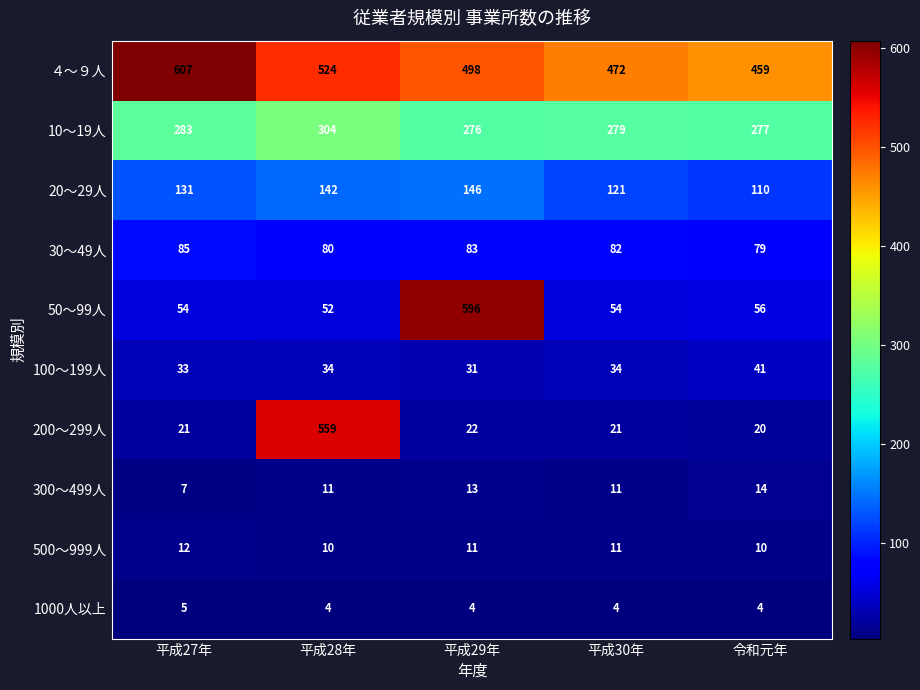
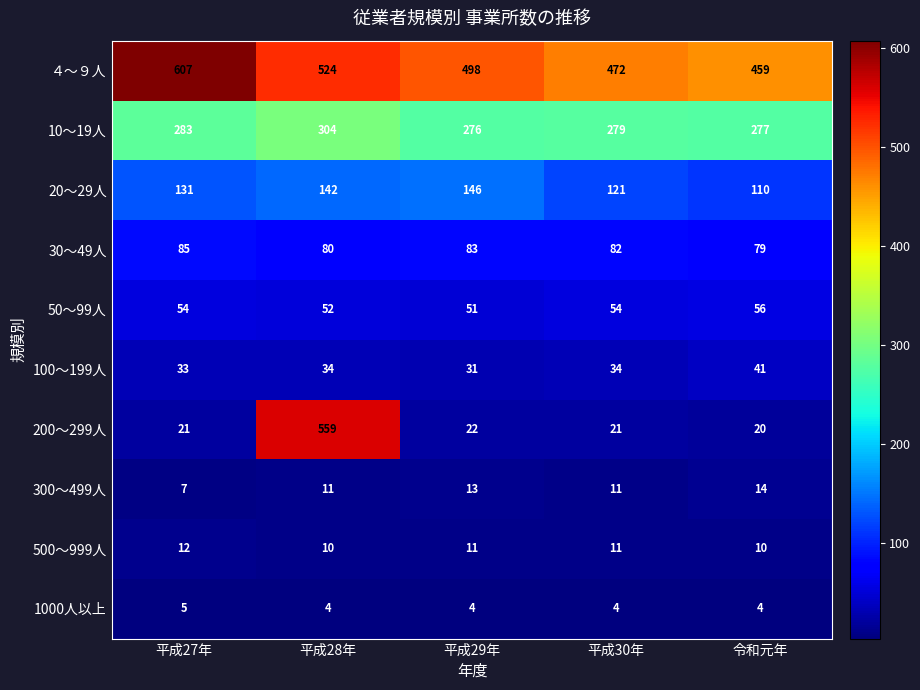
50～99人, 平成29年: 596 -> 51
